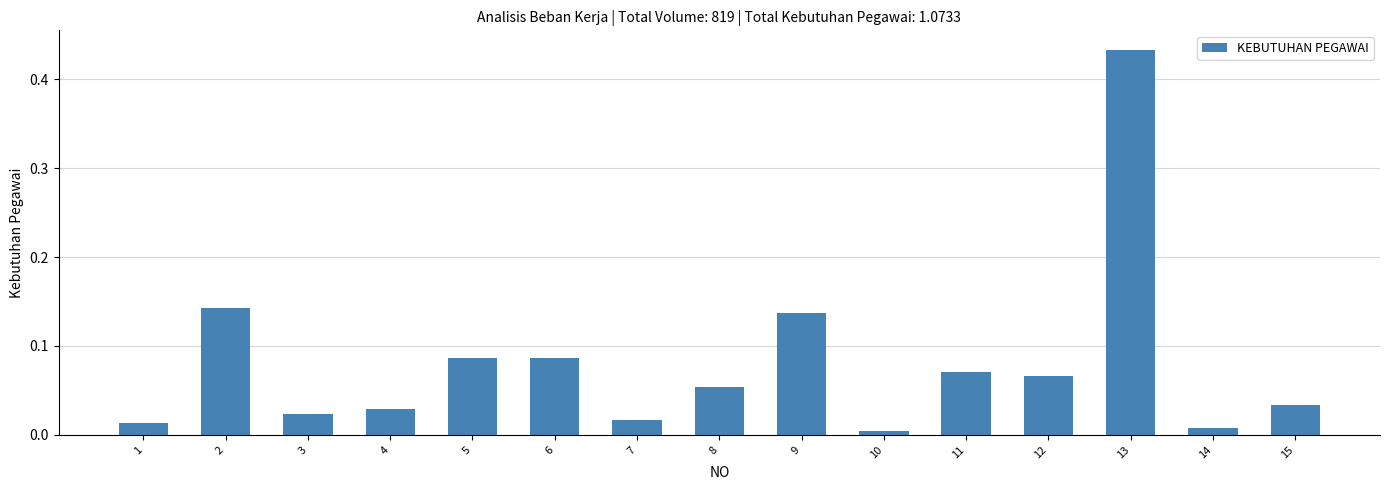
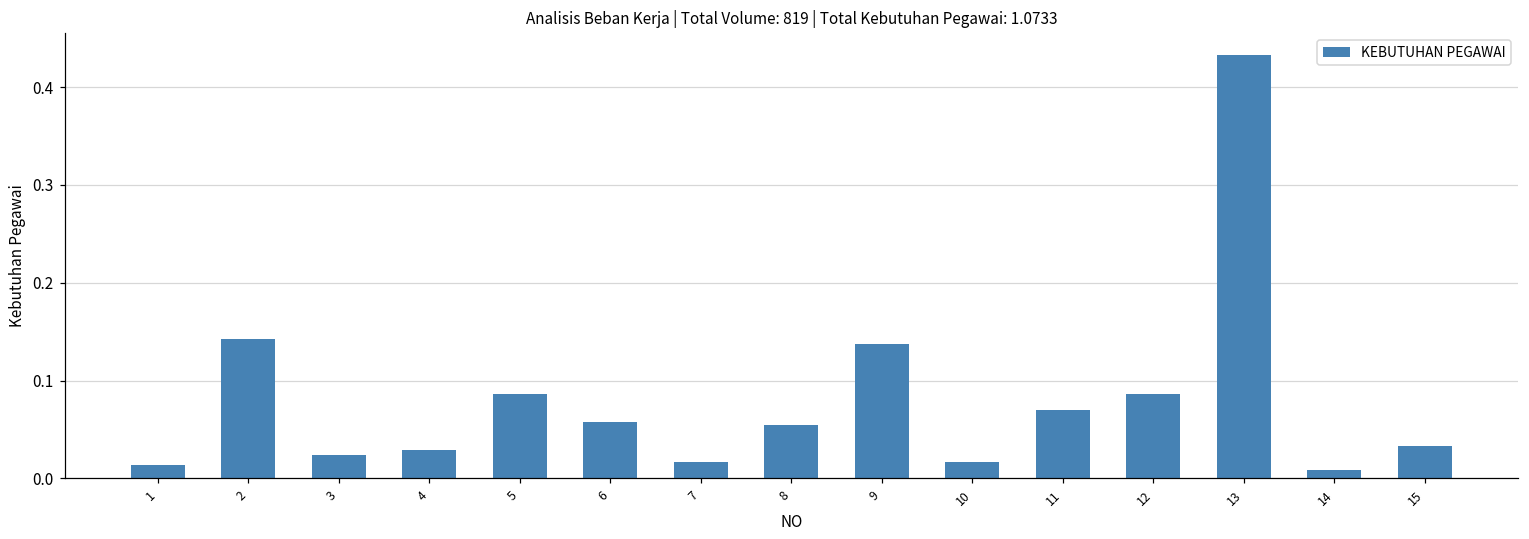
6: 0.09 -> 0.06
10: 0.00 -> 0.02
12: 0.07 -> 0.09
